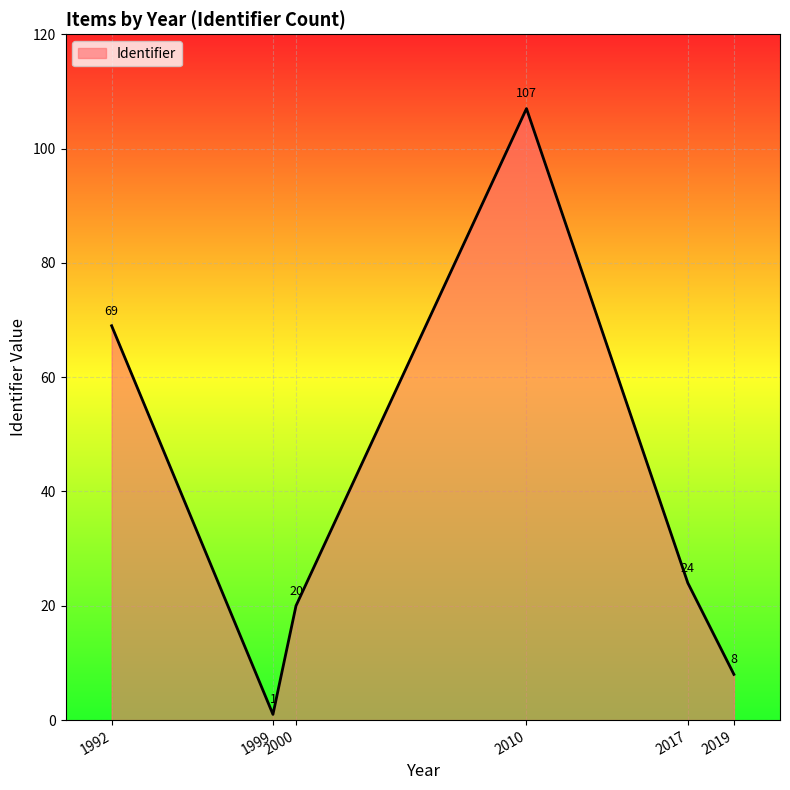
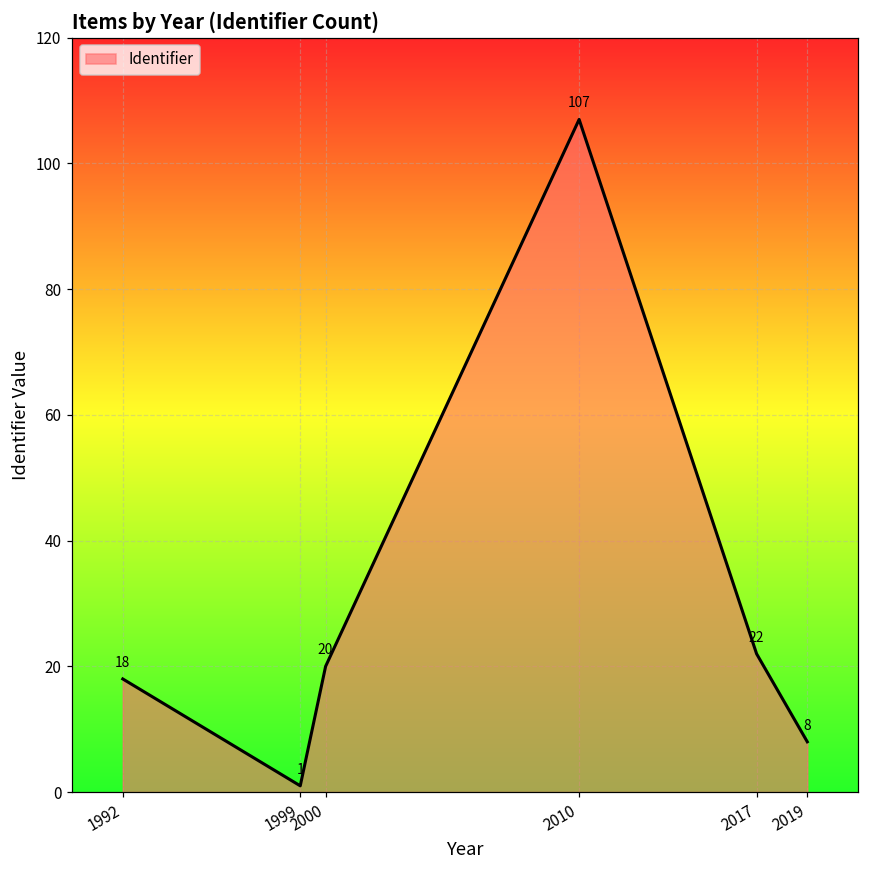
1992: 69 -> 18
2017: 24 -> 22
